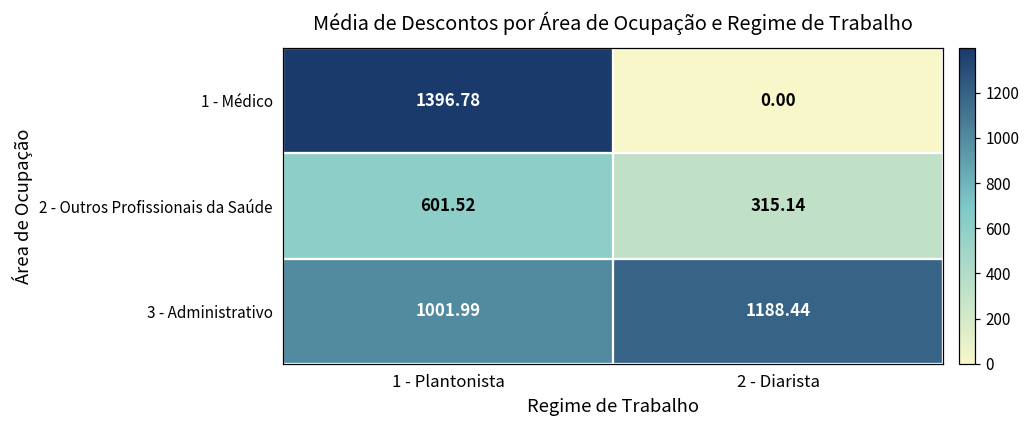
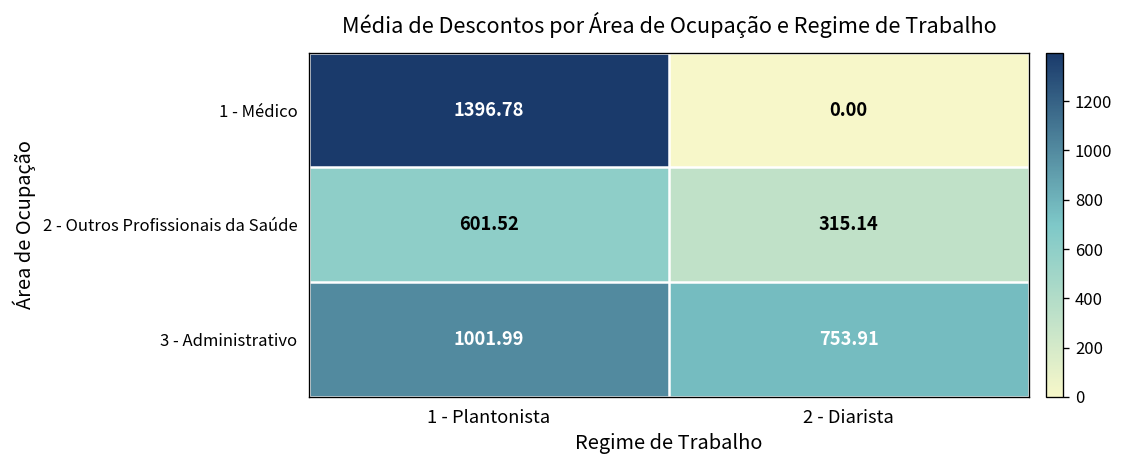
3 - Administrativo, 2 - Diarista: 1188.44 -> 753.91
